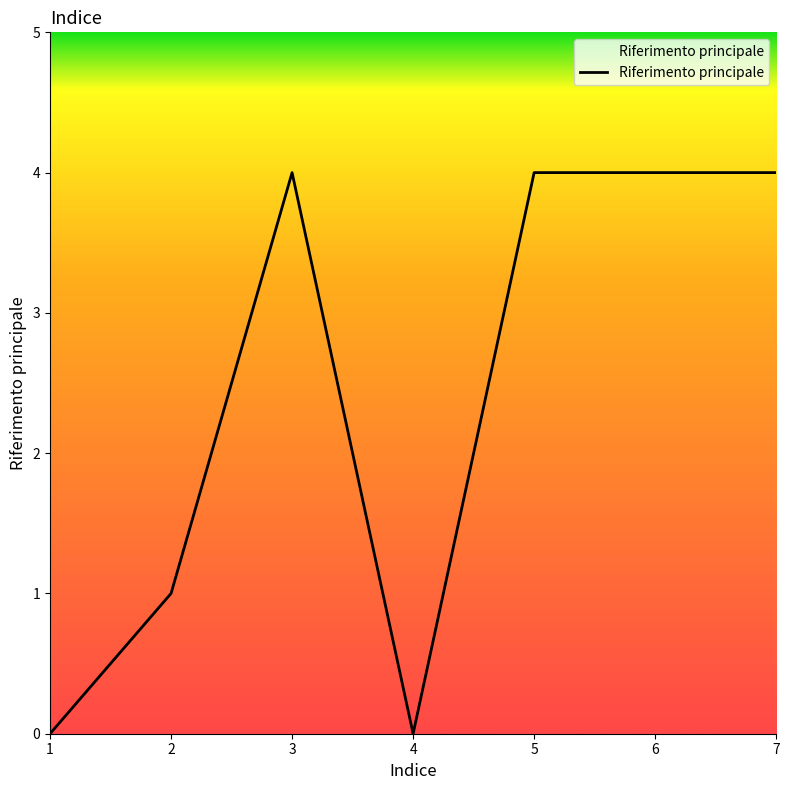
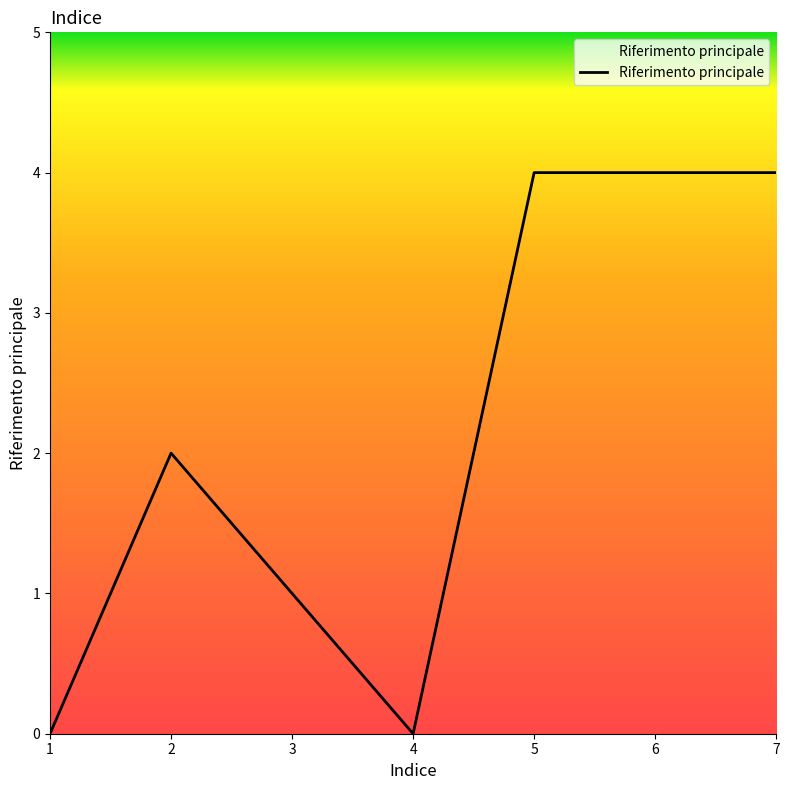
2: 1 -> 2
3: 4 -> 1
